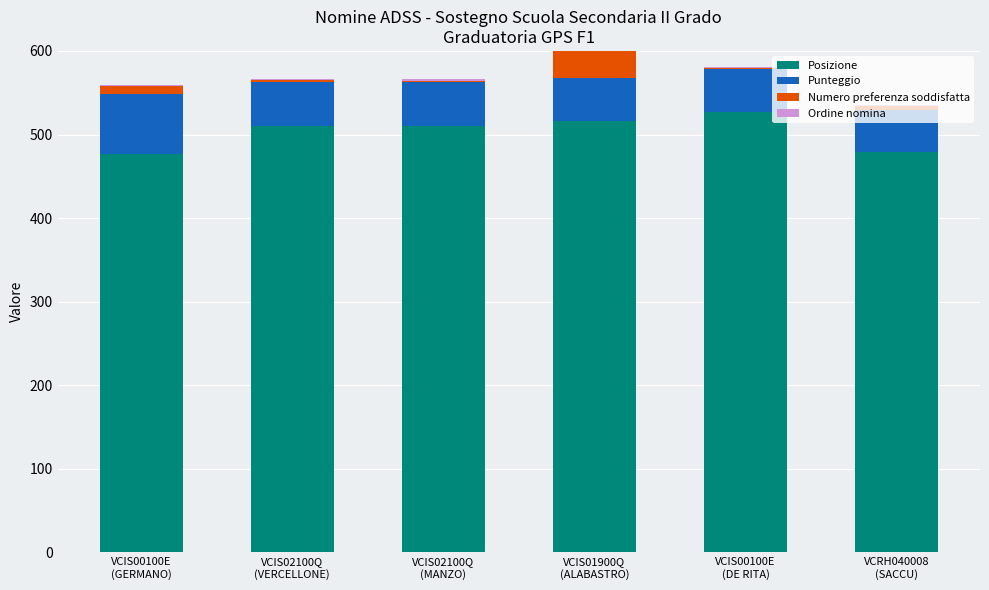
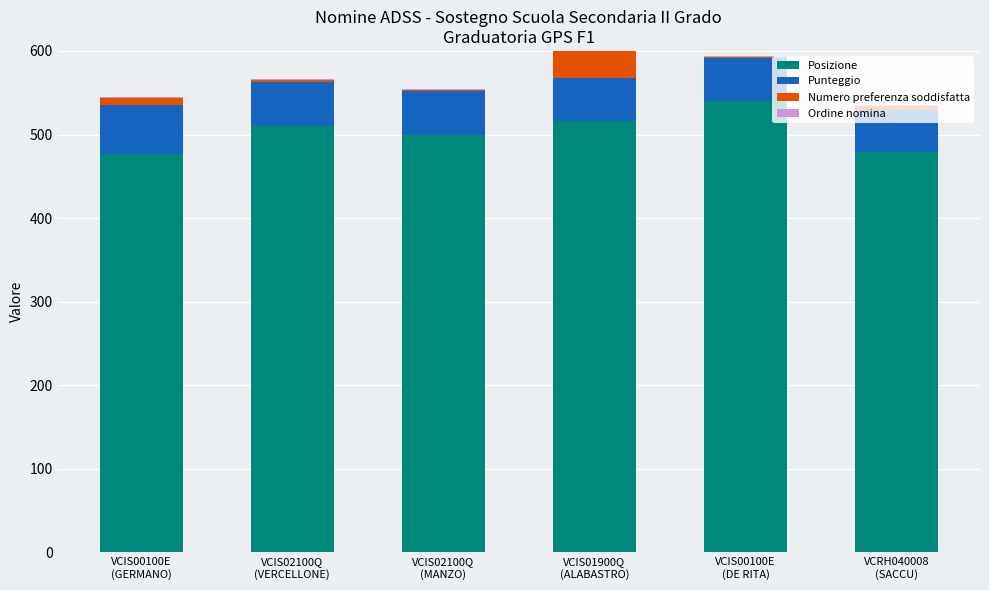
Punteggio, VCIS00100E (GERMANO): 70 -> 60
Posizione, VCIS02100Q (MANZO): 510 -> 500
Posizione, VCIS00100E (DE RITA): 530 -> 540
